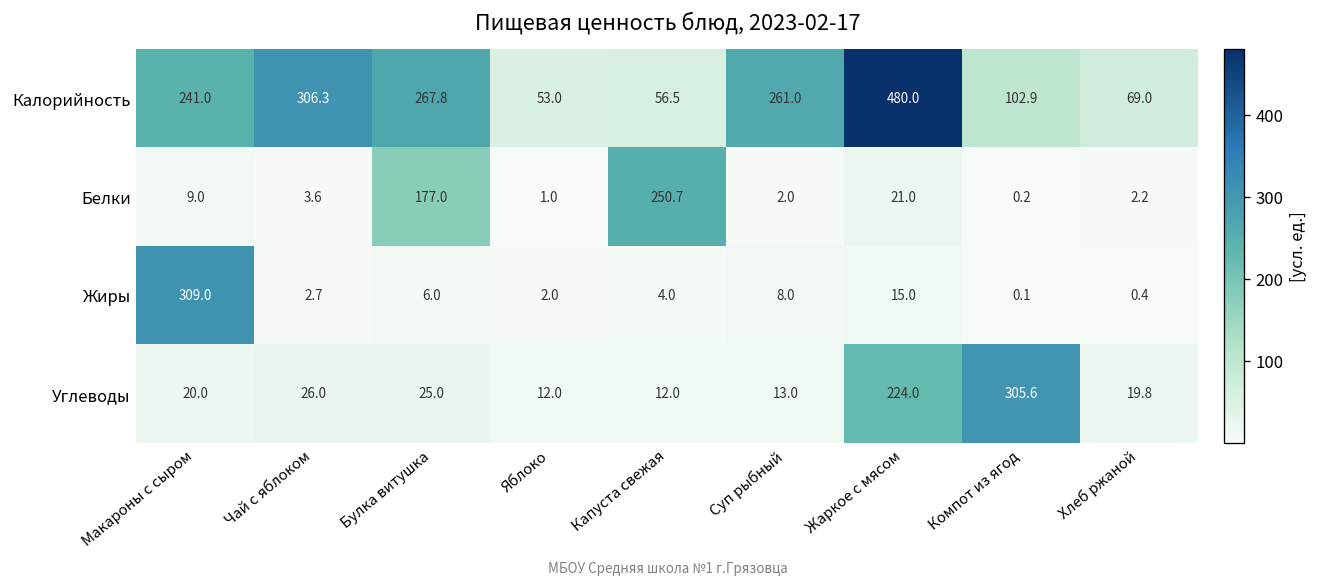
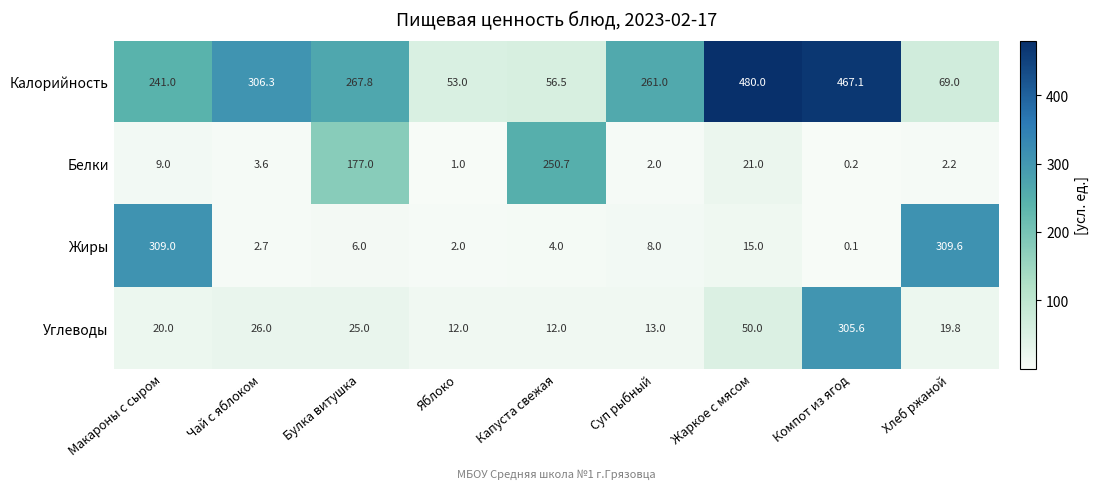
Калорийность, Компот из ягод: 102.9 -> 467.1
Жиры, Хлеб ржаной: 0.4 -> 309.6
Углеводы, Жаркое с мясом: 224.0 -> 50.0
